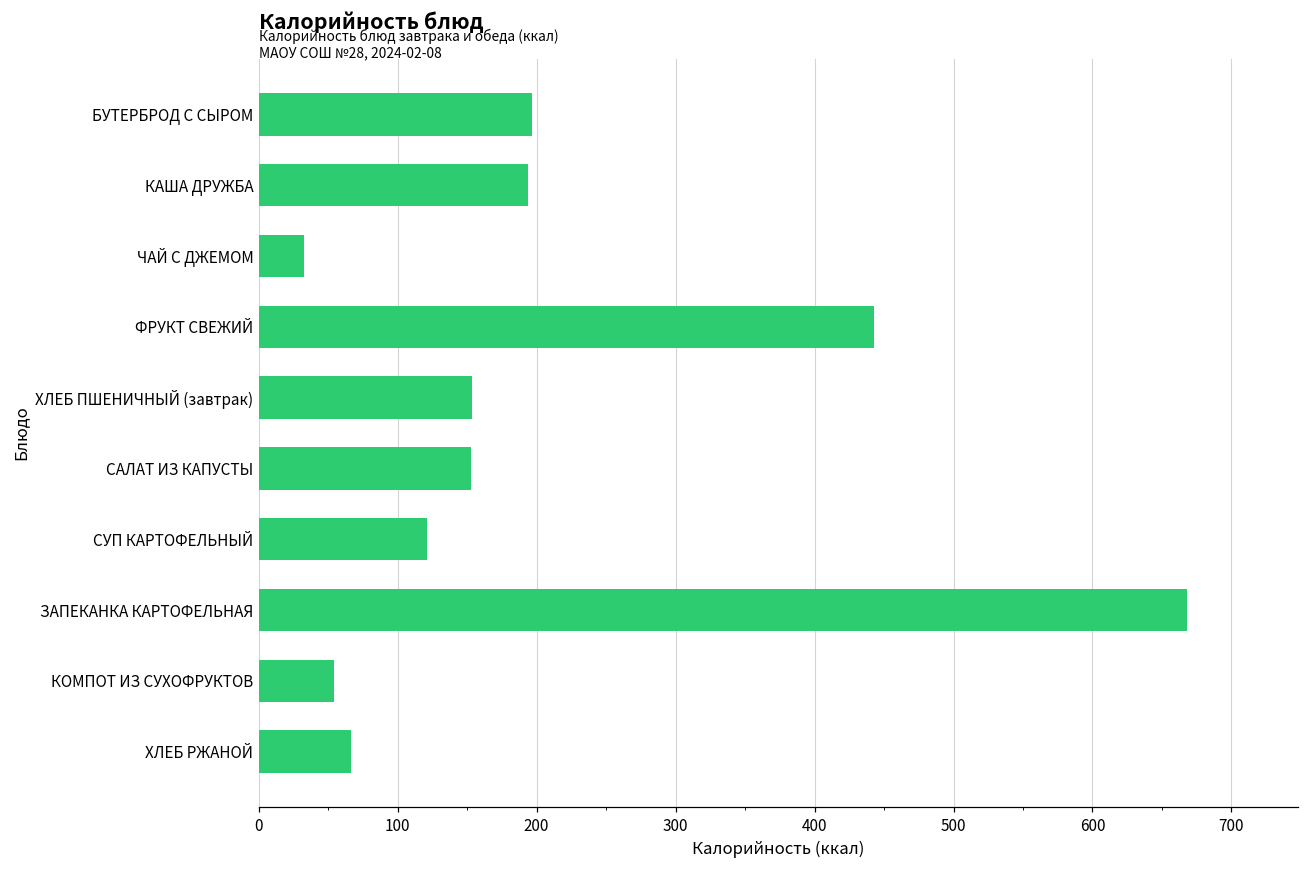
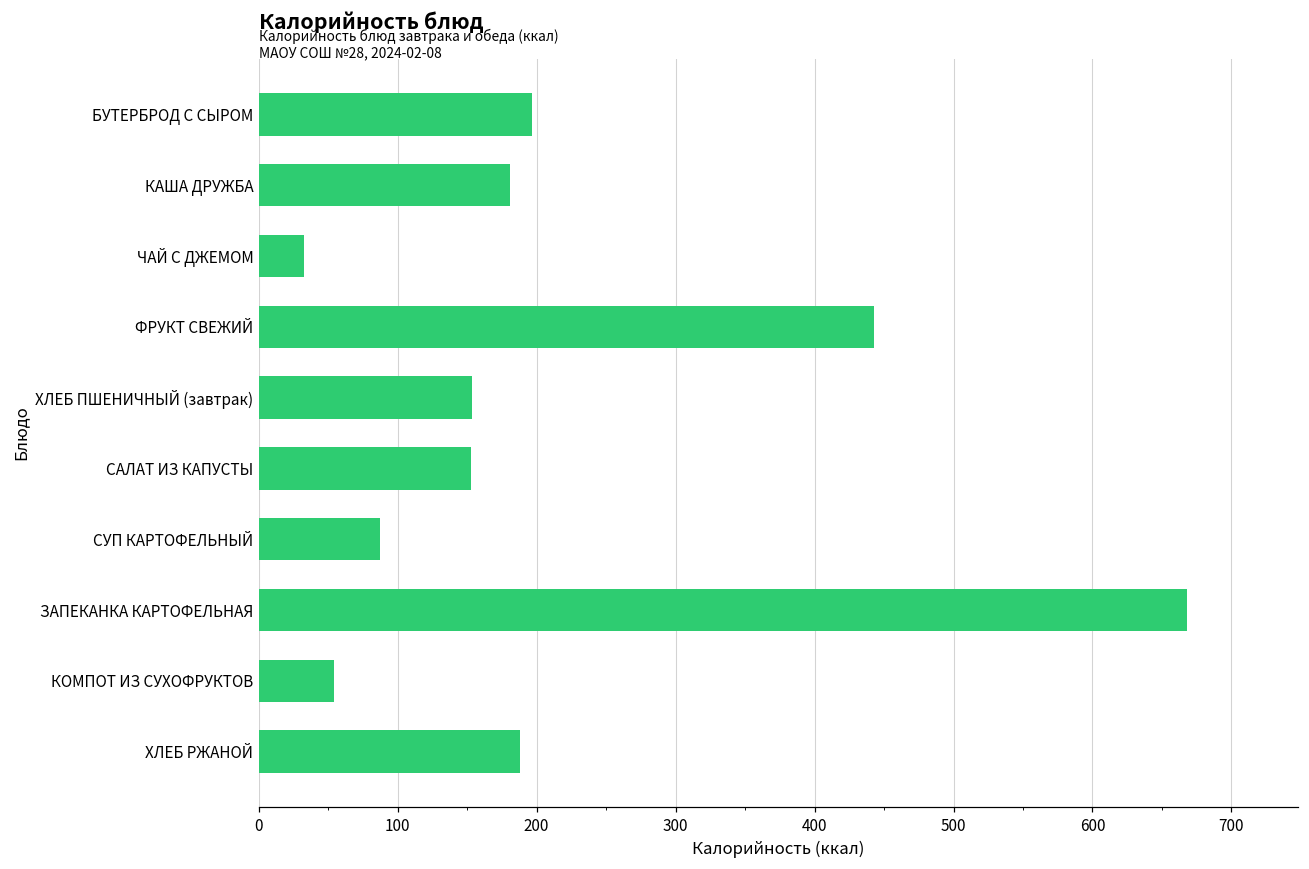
КАША ДРУЖБА: 194 -> 181
СУП КАРТОФЕЛЬНЫЙ: 121 -> 87
ХЛЕБ РЖАНОЙ: 66 -> 188
